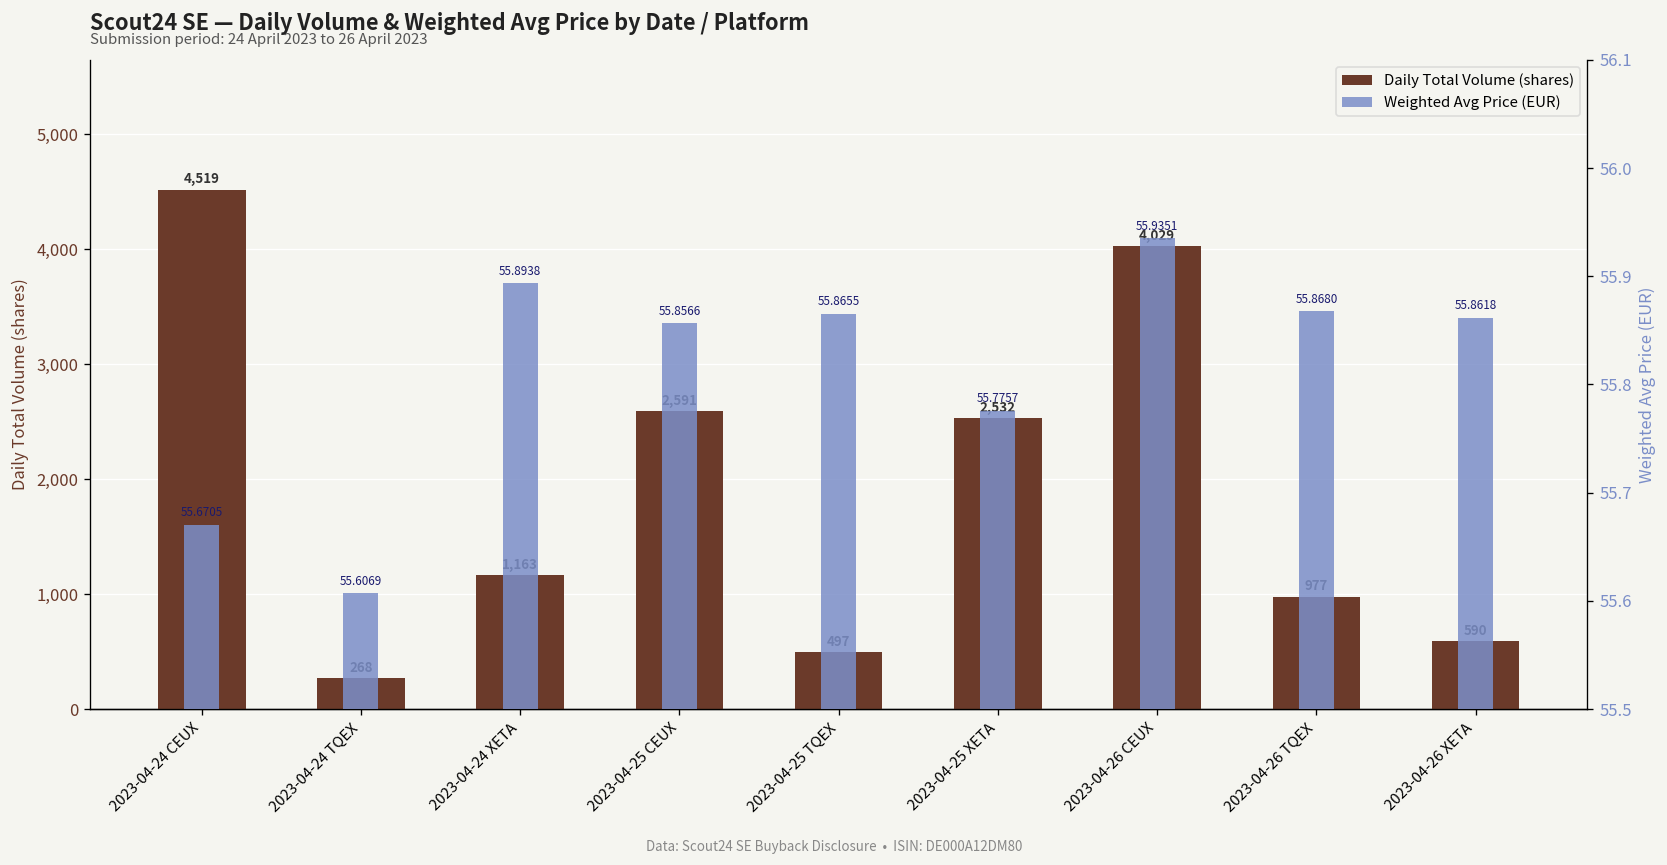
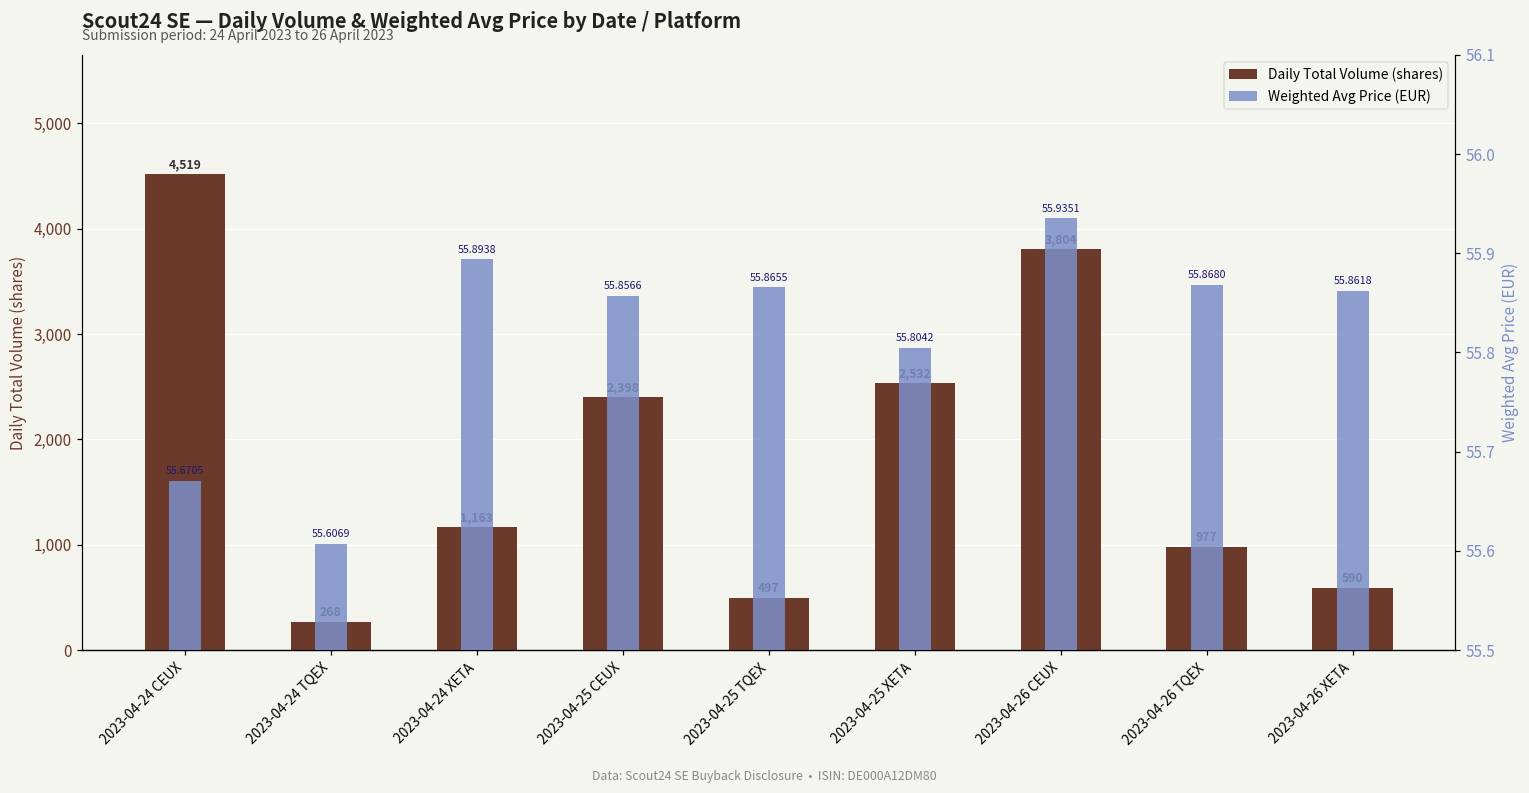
Daily Total Volume (shares), 2023-04-25 CEUX: 2,591 -> 2,398
Daily Total Volume (shares), 2023-04-26 CEUX: 4,029 -> 3,804
Weighted Avg Price (EUR), 2023-04-25 XETA: 55.7757 -> 55.8042
